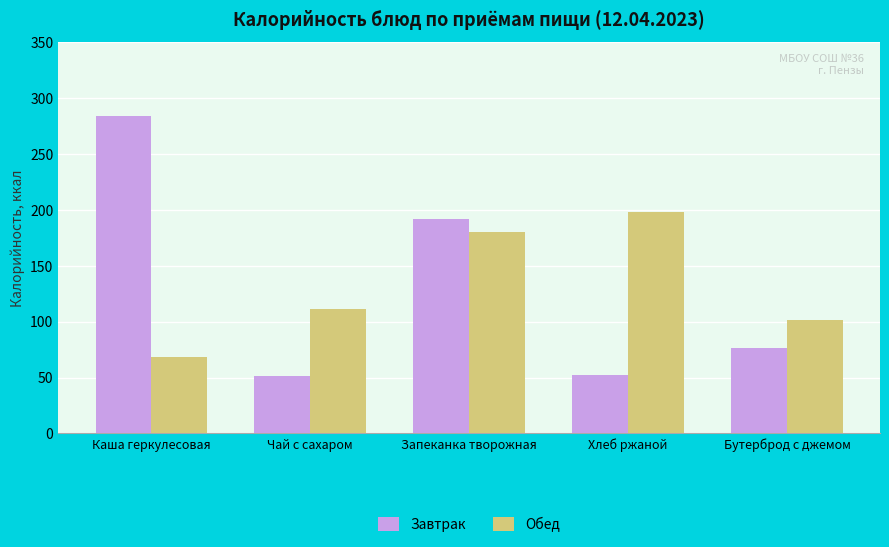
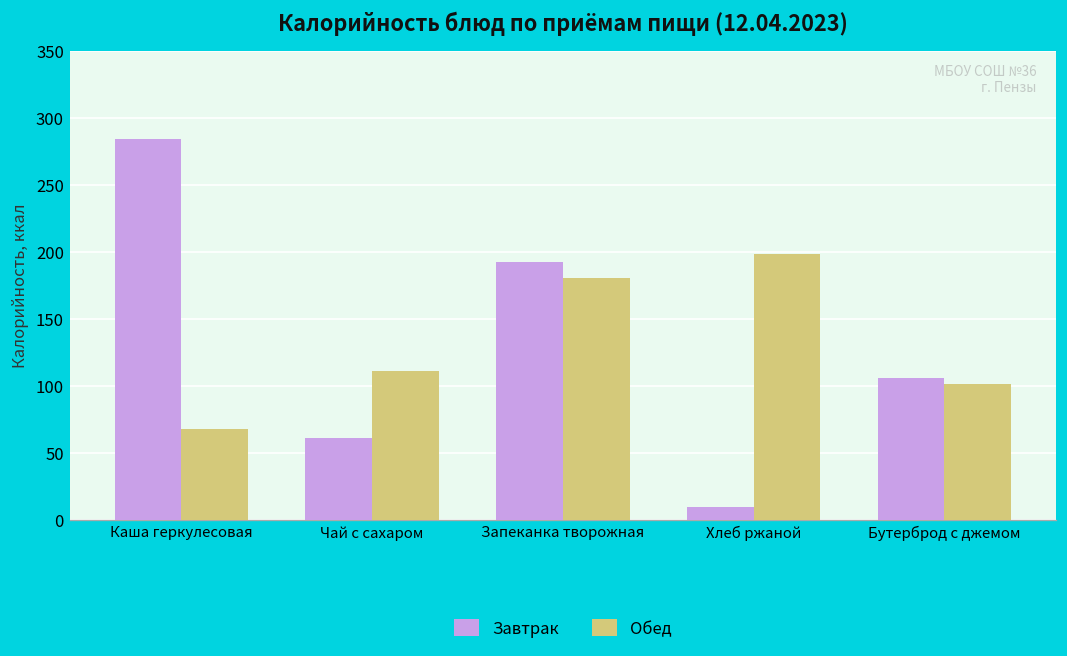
Завтрак, Чай с сахаром: 51 -> 61
Завтрак, Хлеб ржаной: 52 -> 9
Завтрак, Бутерброд с джемом: 76 -> 106
